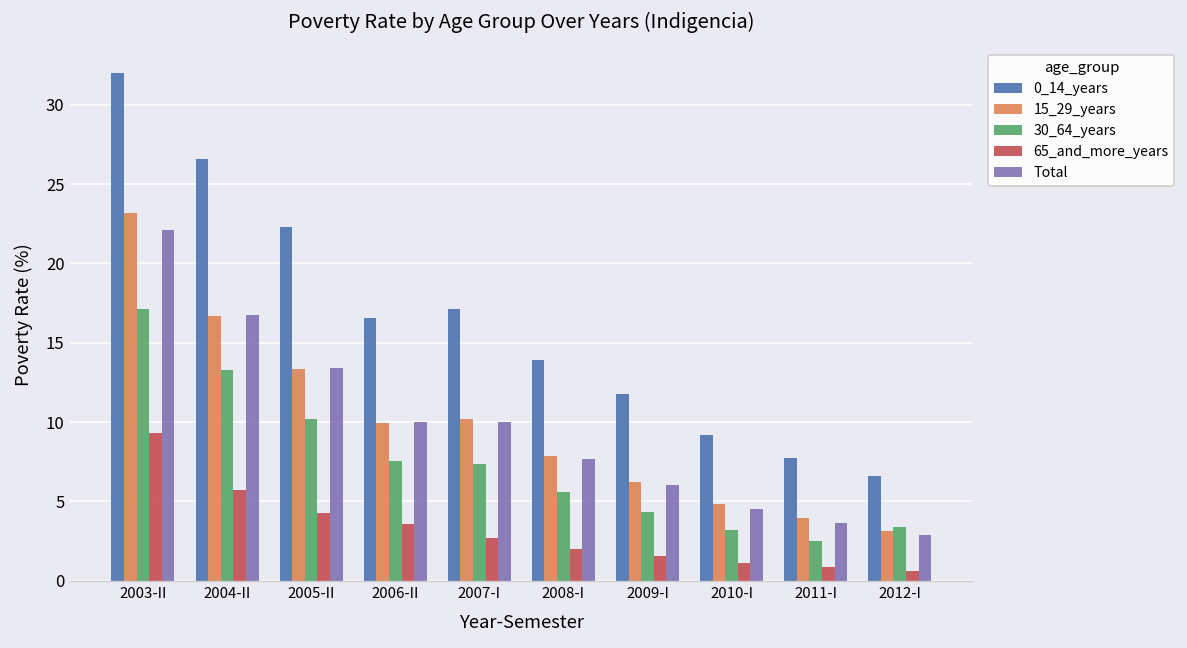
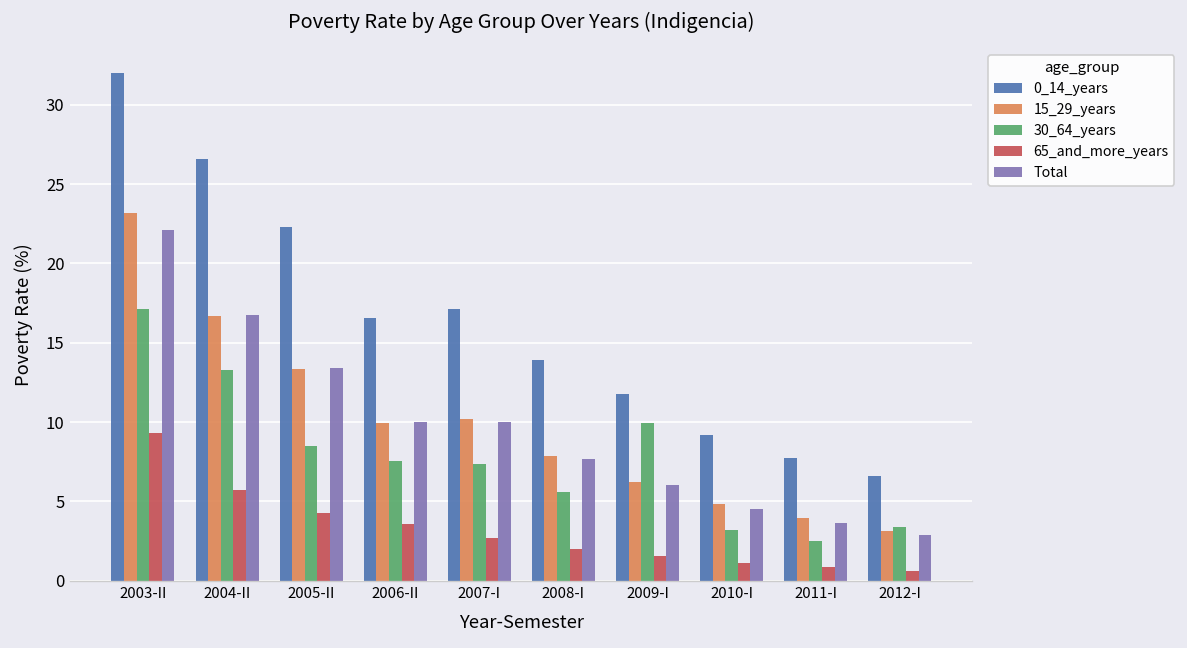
30_64_years, 2005-II: 10.2 -> 8.5
30_64_years, 2009-I: 4.3 -> 9.9
